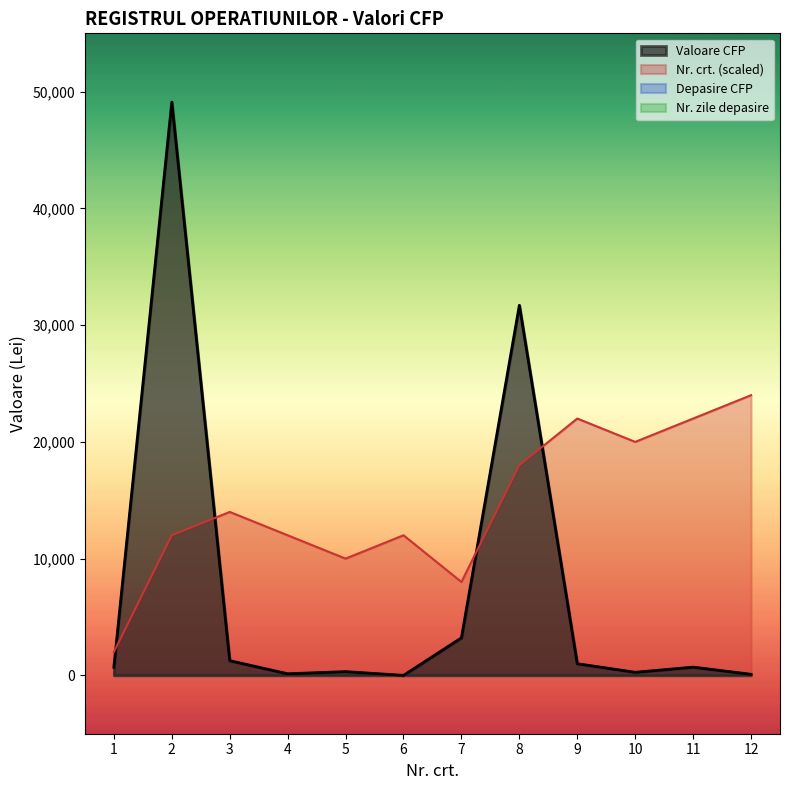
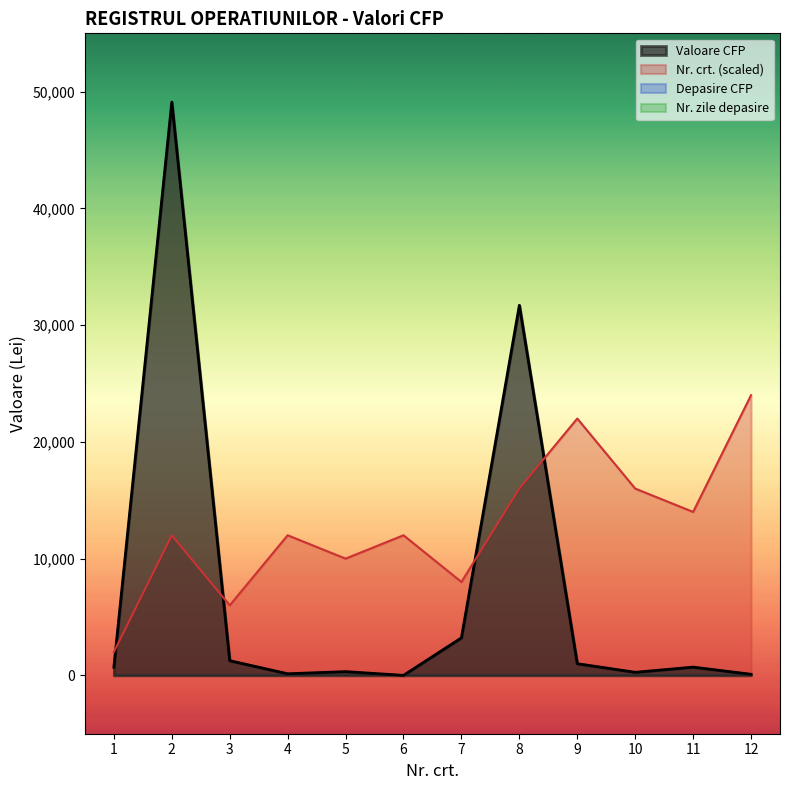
Nr. crt. (scaled), 3: 14,000 -> 6,000
Nr. crt. (scaled), 8: 18,000 -> 16,000
Nr. crt. (scaled), 10: 20,000 -> 16,000
Nr. crt. (scaled), 11: 22,000 -> 14,000
